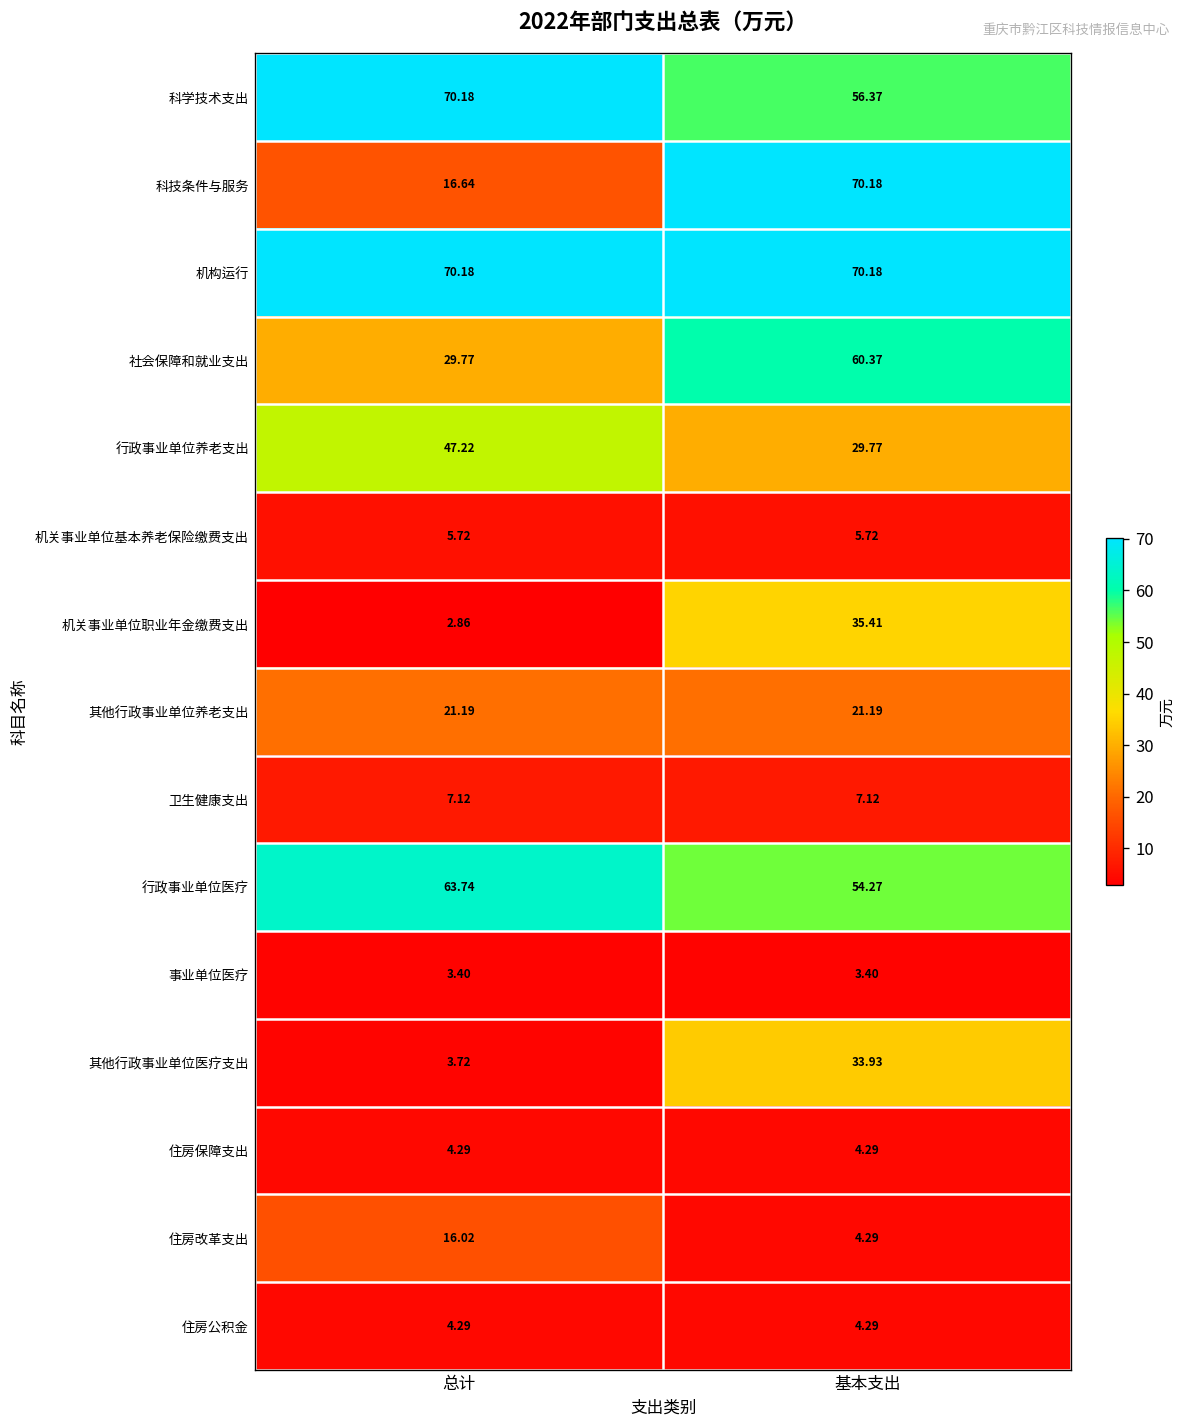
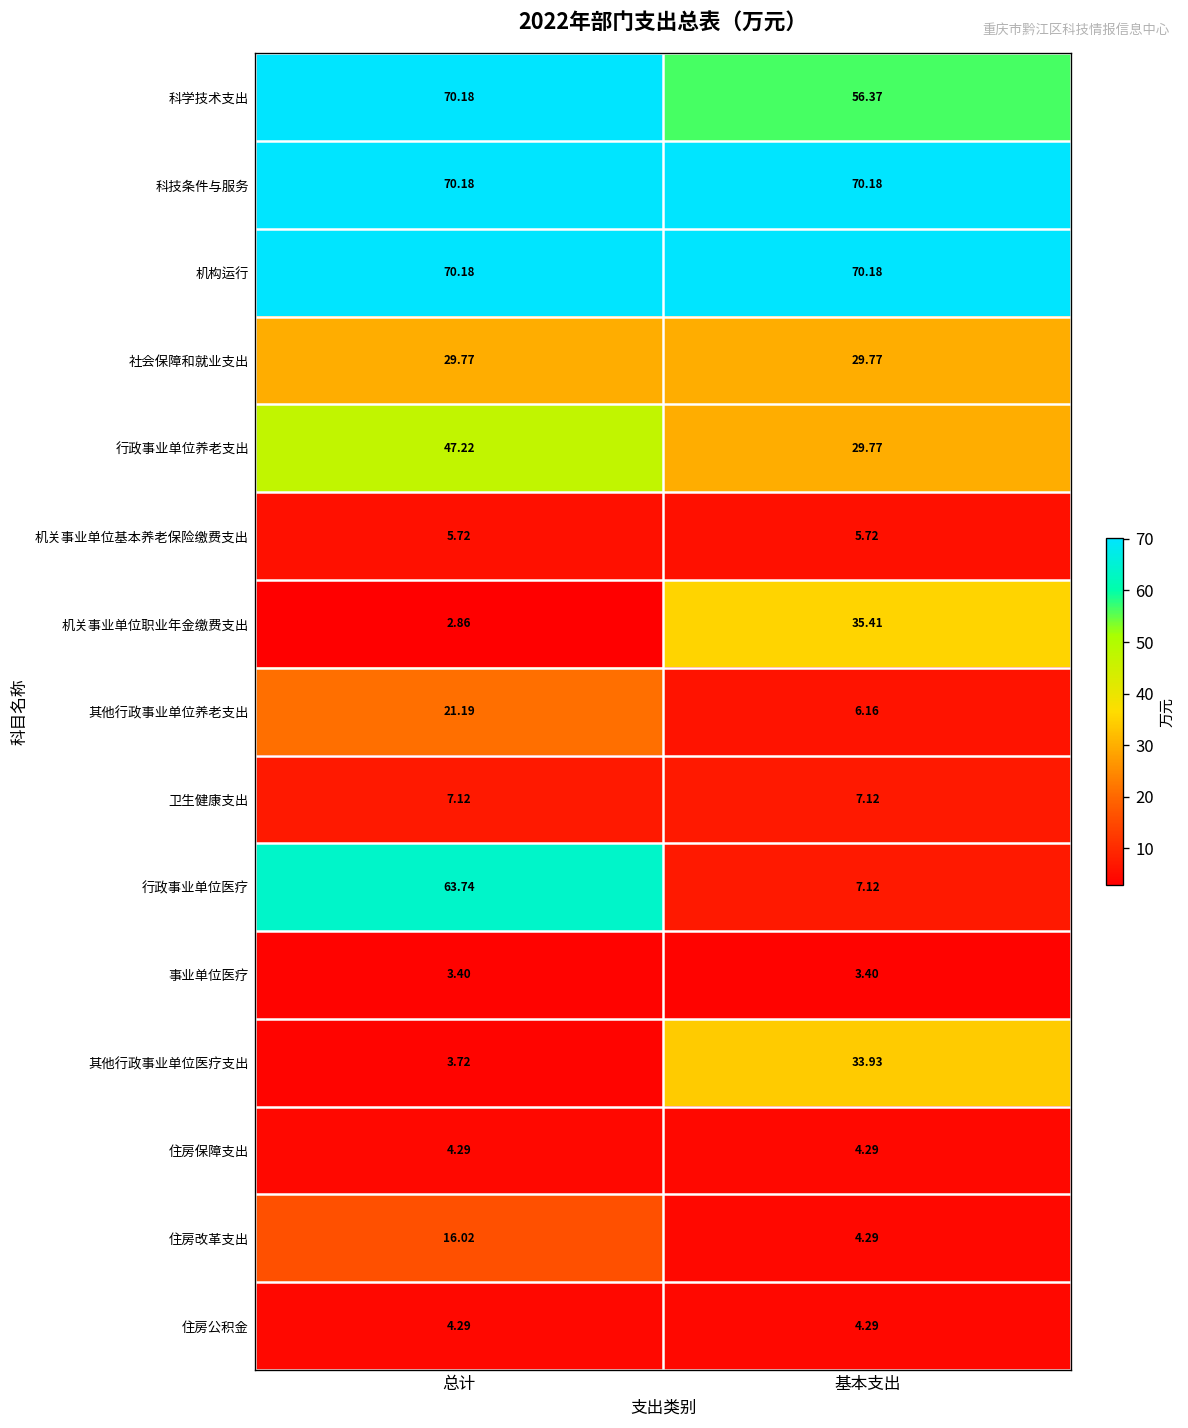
科技条件与服务, 总计: 16.64 -> 70.18
社会保障和就业支出, 基本支出: 60.37 -> 29.77
其他行政事业单位养老支出, 基本支出: 21.19 -> 6.16
行政事业单位医疗, 基本支出: 54.27 -> 7.12
